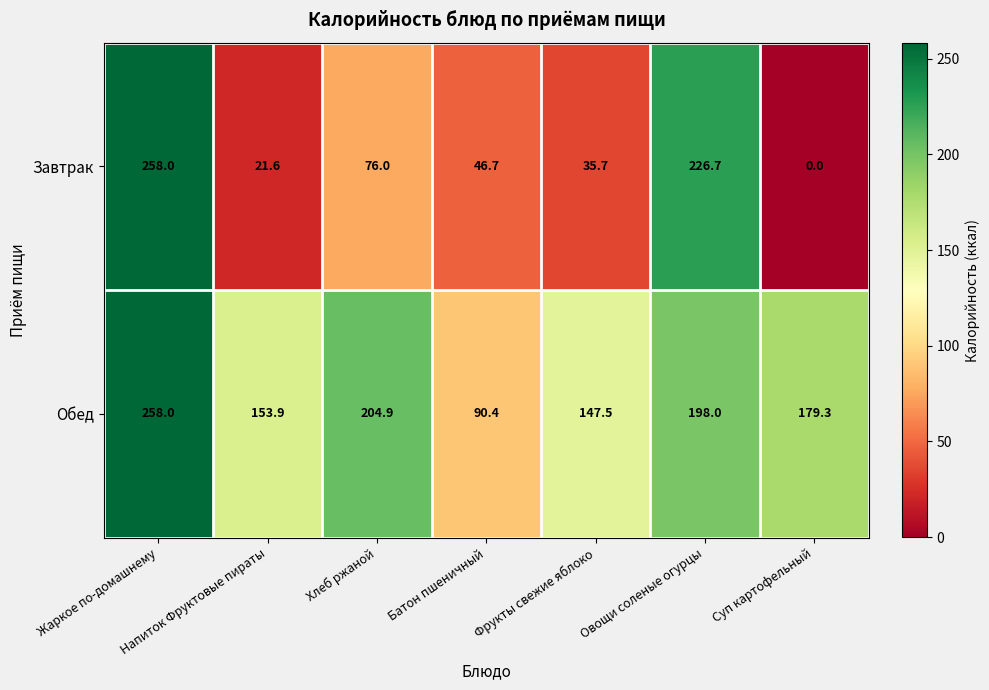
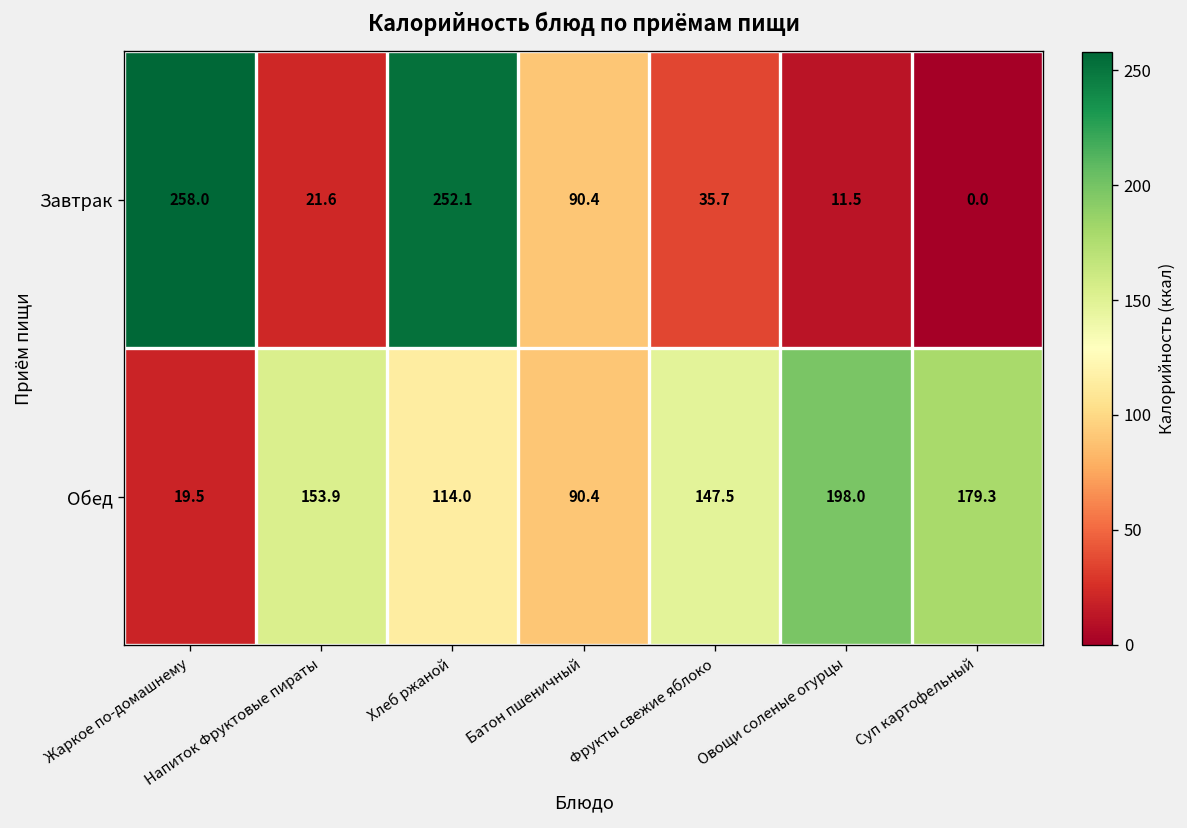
Завтрак, Хлеб ржаной: 76.0 -> 252.1
Завтрак, Батон пшеничный: 46.7 -> 90.4
Завтрак, Овощи соленые огурцы: 226.7 -> 11.5
Обед, Жаркое по-домашнему: 258.0 -> 19.5
Обед, Хлеб ржаной: 204.9 -> 114.0
